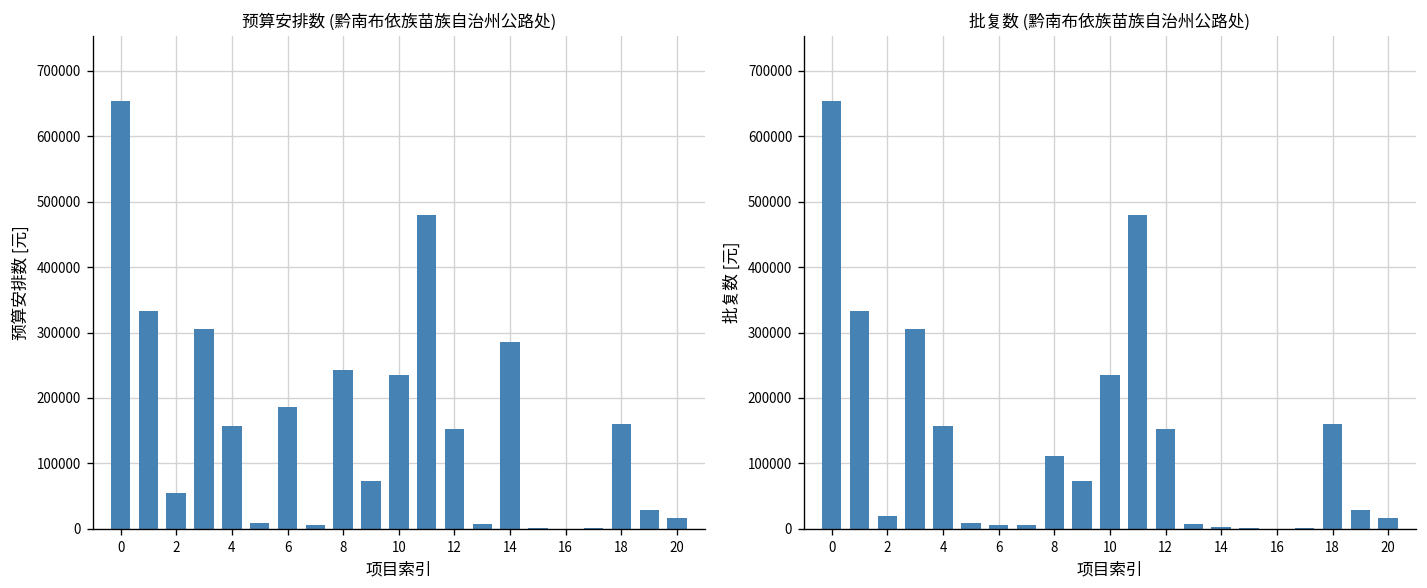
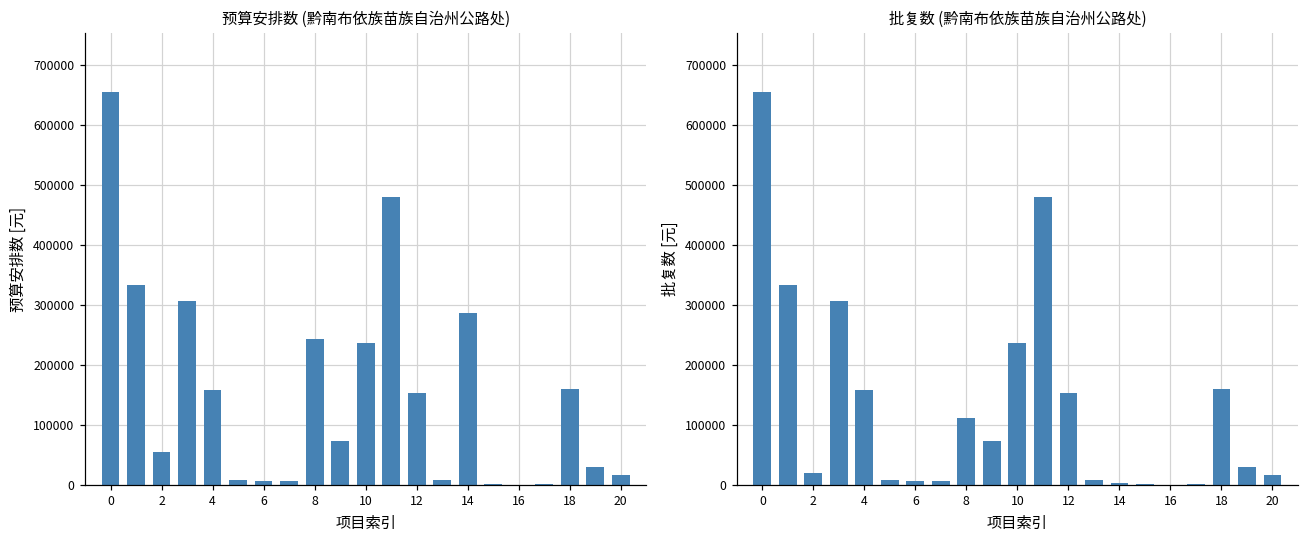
预算安排数 (黔南布依族苗族自治州公路处), 6: 190000 -> 10000
